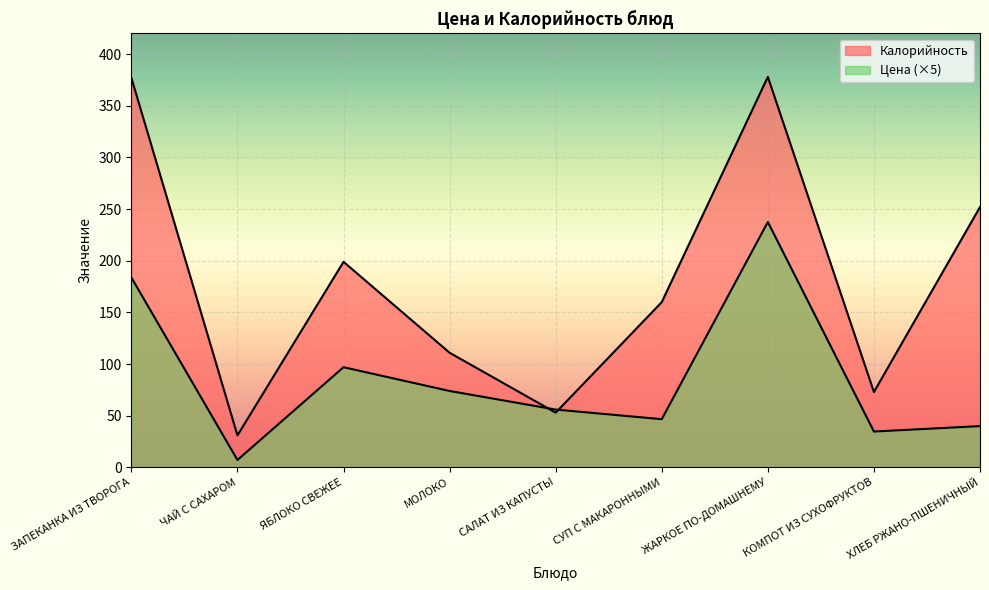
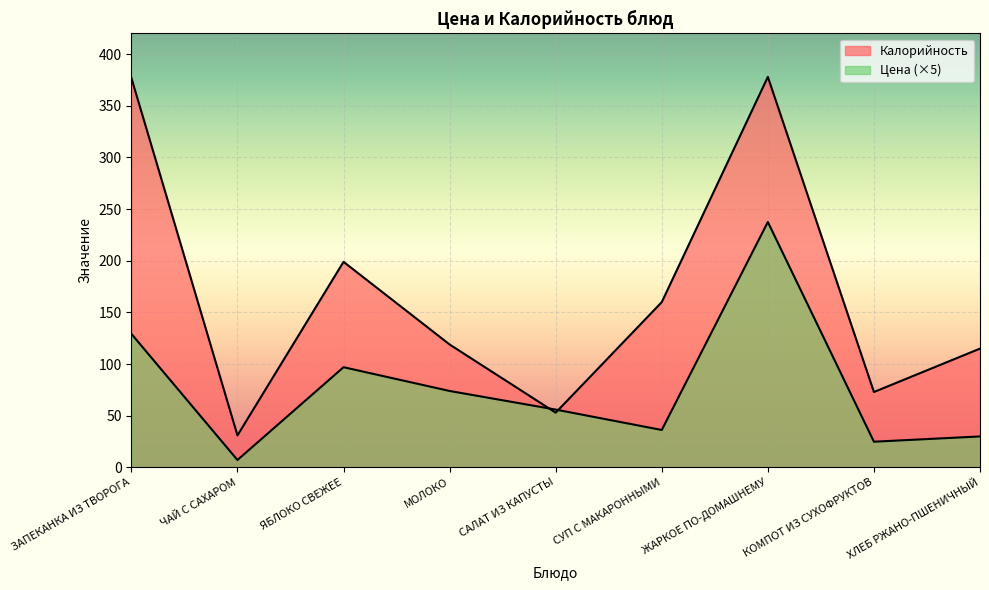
Цена (×5), ЗАПЕКАНКА ИЗ ТВОРОГА: 184 -> 129
Калорийность, МОЛОКО: 111 -> 119
Цена (×5), СУП С МАКАРОННЫМИ: 47 -> 36
Цена (×5), КОМПОТ ИЗ СУХОФРУКТОВ: 35 -> 25
Калорийность, ХЛЕБ РЖАНО-ПШЕНИЧНЫЙ: 252 -> 115
Цена (×5), ХЛЕБ РЖАНО-ПШЕНИЧНЫЙ: 40 -> 30
